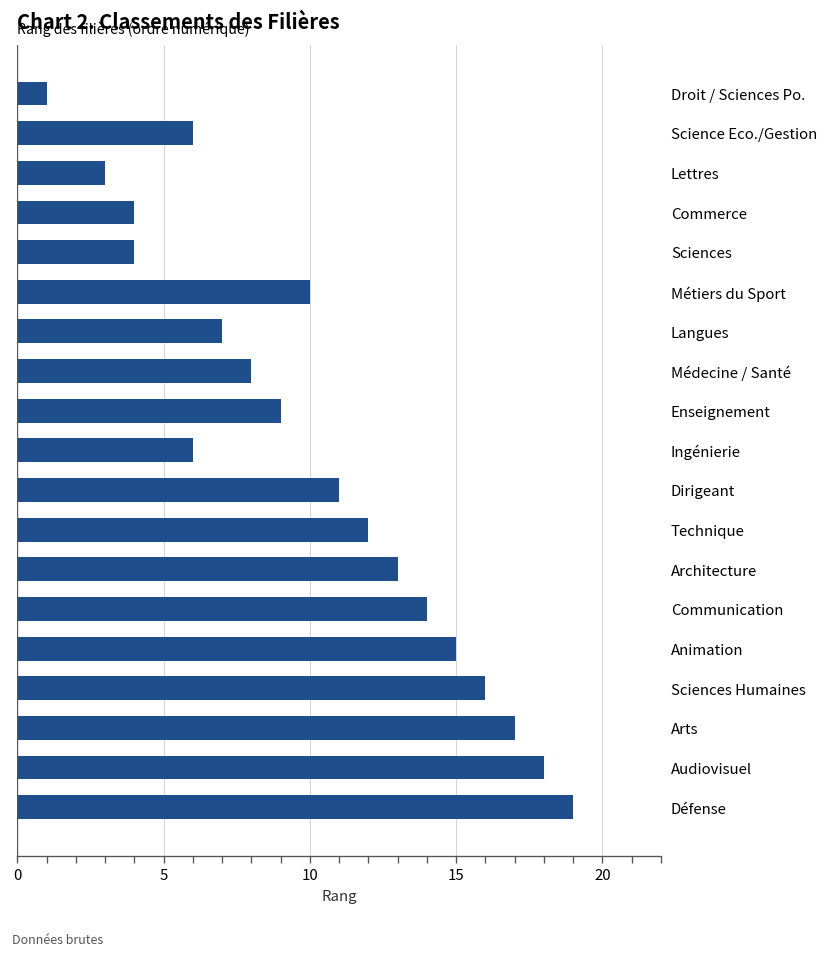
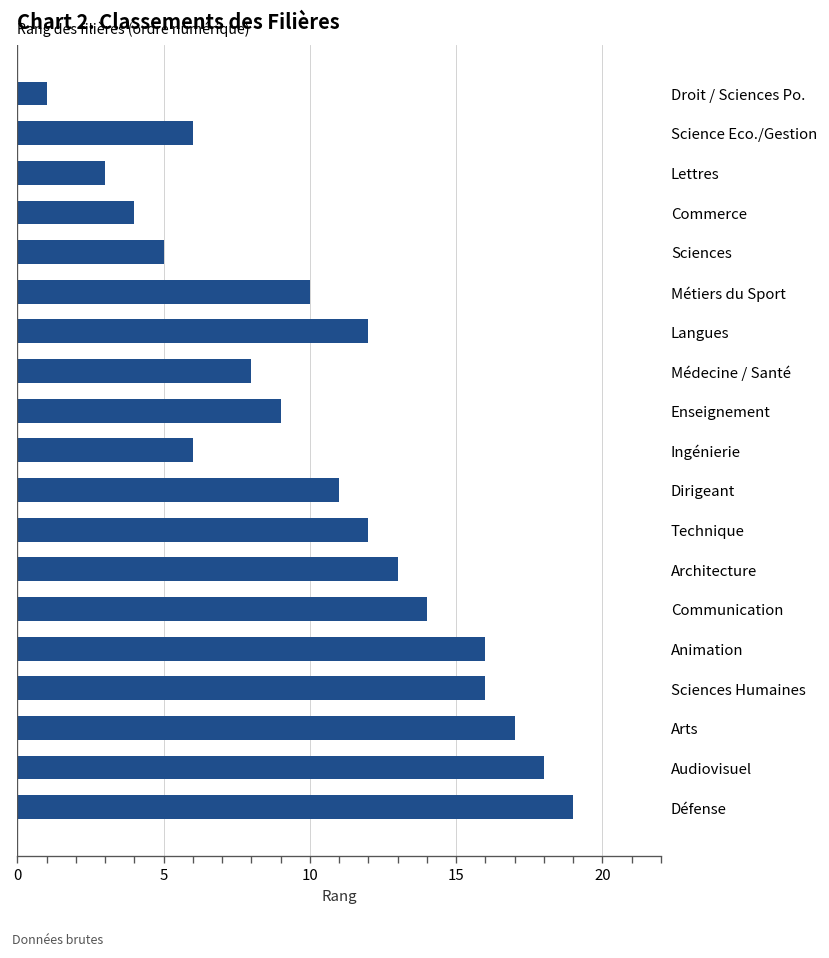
Sciences: 4 -> 5
Langues: 7 -> 12
Animation: 15 -> 16
